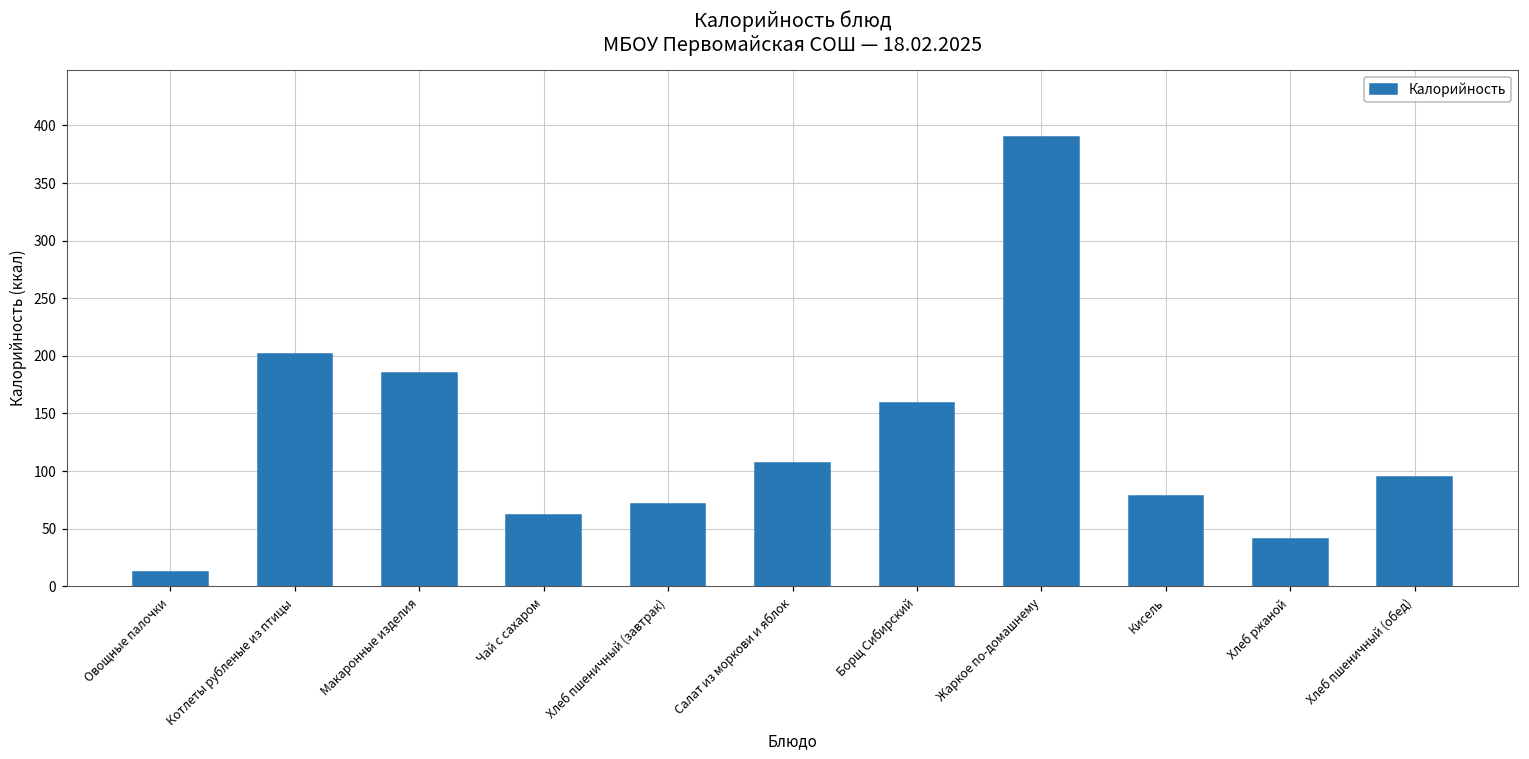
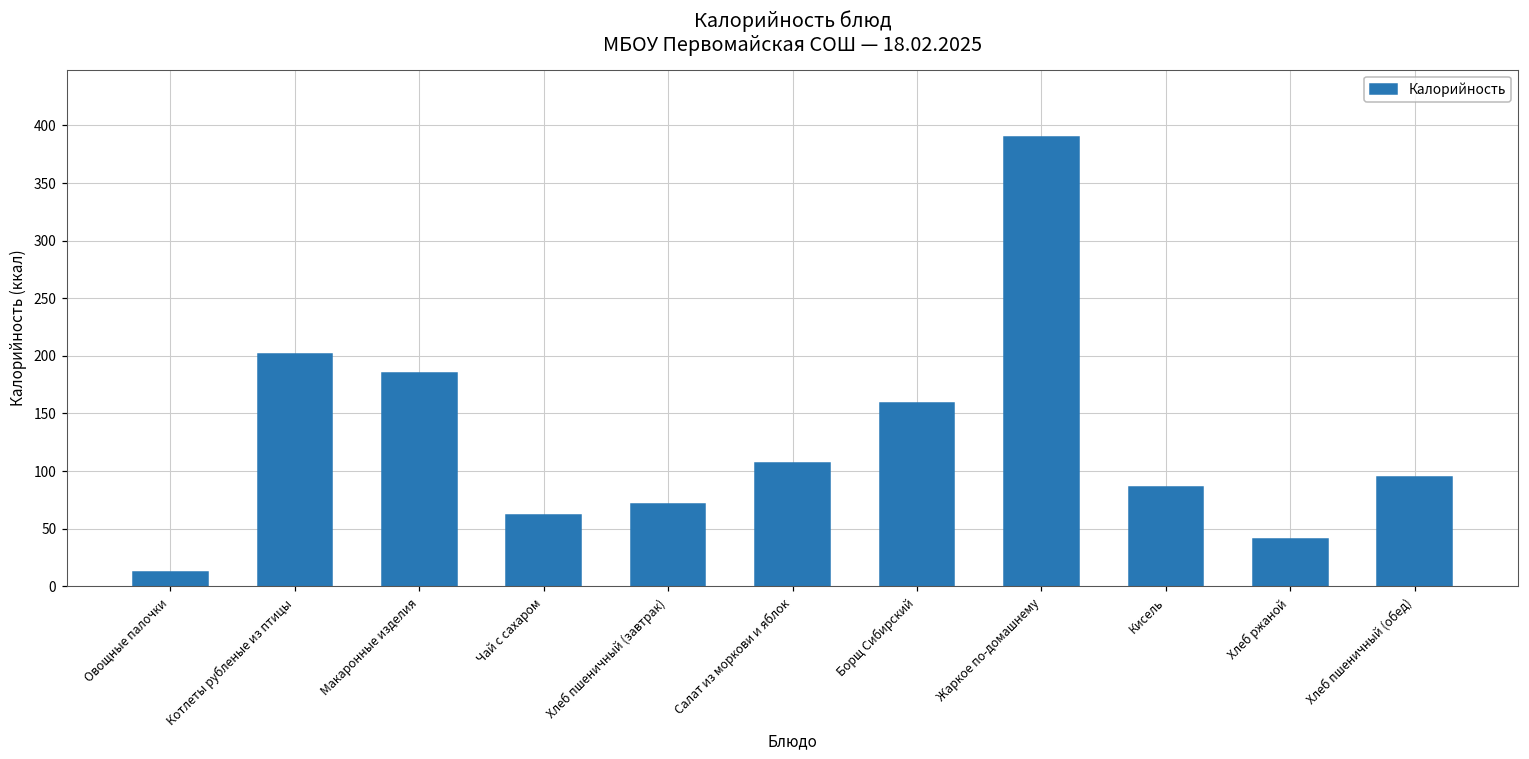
Кисель: 78 -> 86
